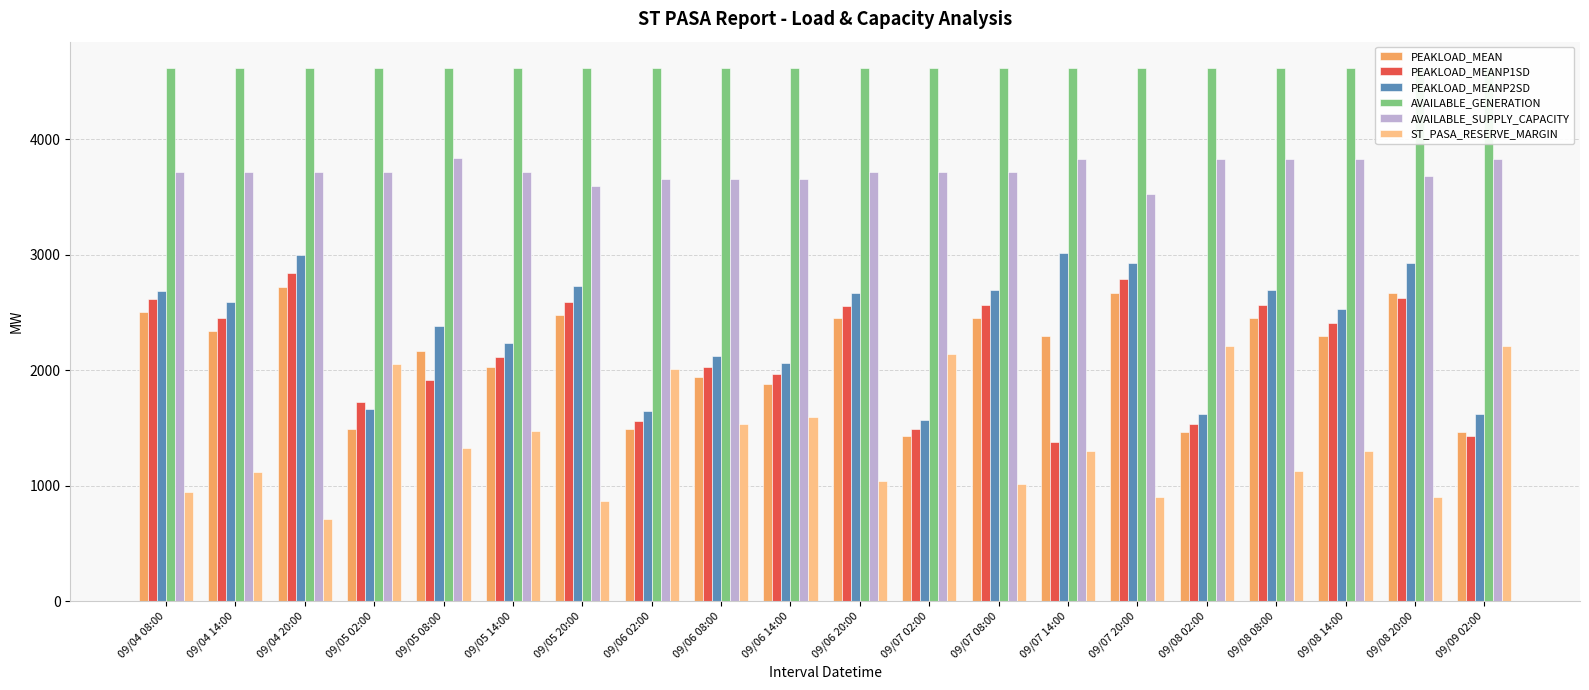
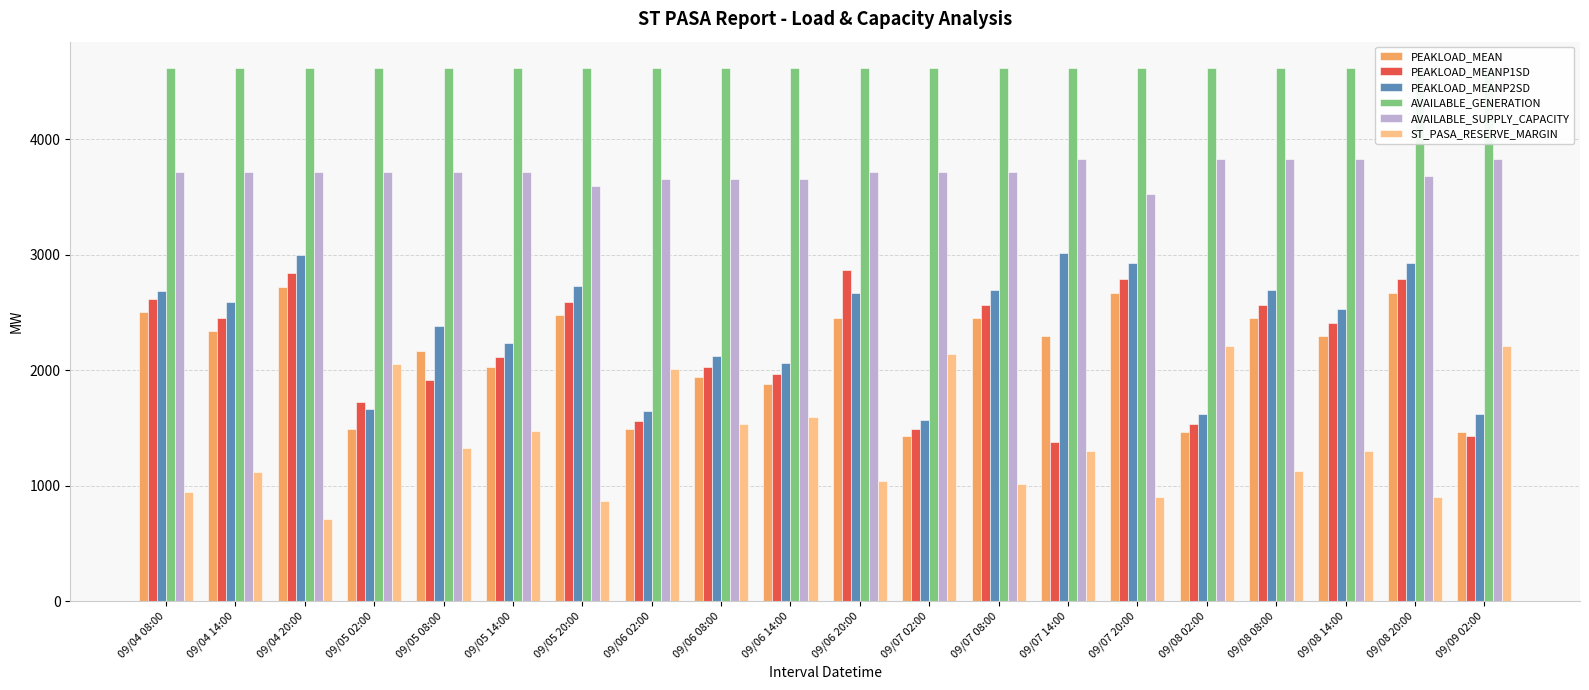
AVAILABLE_SUPPLY_CAPACITY, 09/05 08:00: 3840 -> 3710
PEAKLOAD_MEANP1SD, 09/06 20:00: 2560 -> 2870
PEAKLOAD_MEANP1SD, 09/08 20:00: 2630 -> 2790
